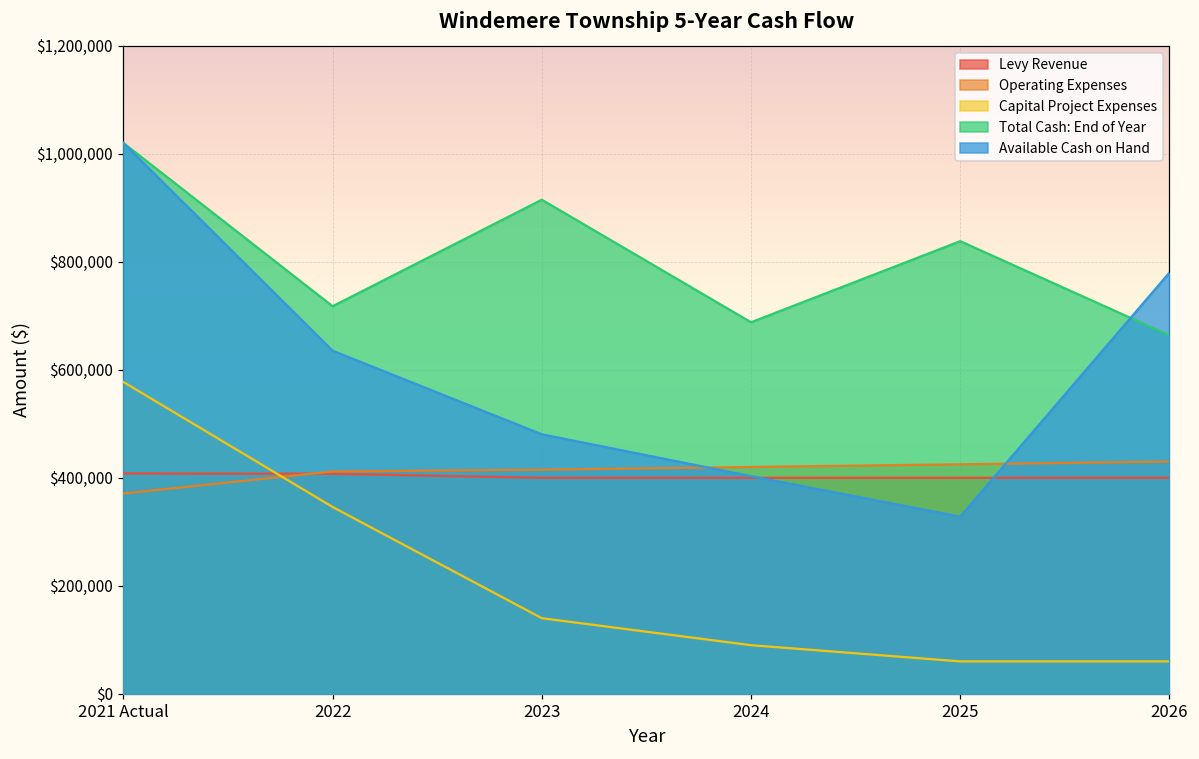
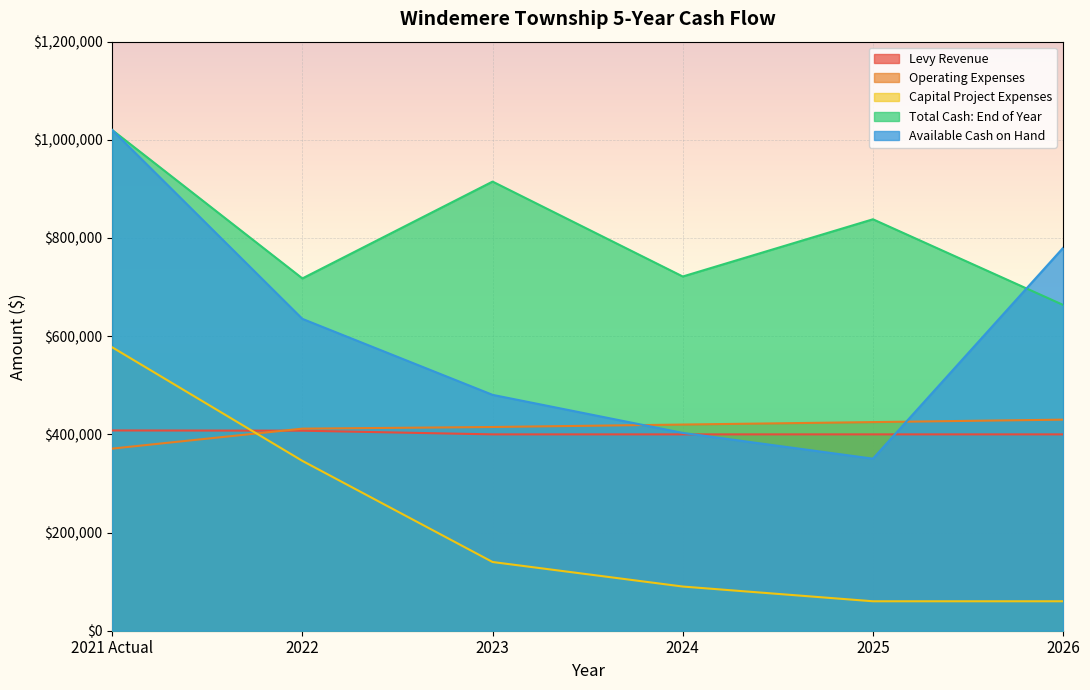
Total Cash: End of Year, 2024: $690,000 -> $720,000
Available Cash on Hand, 2025: $330,000 -> $350,000
